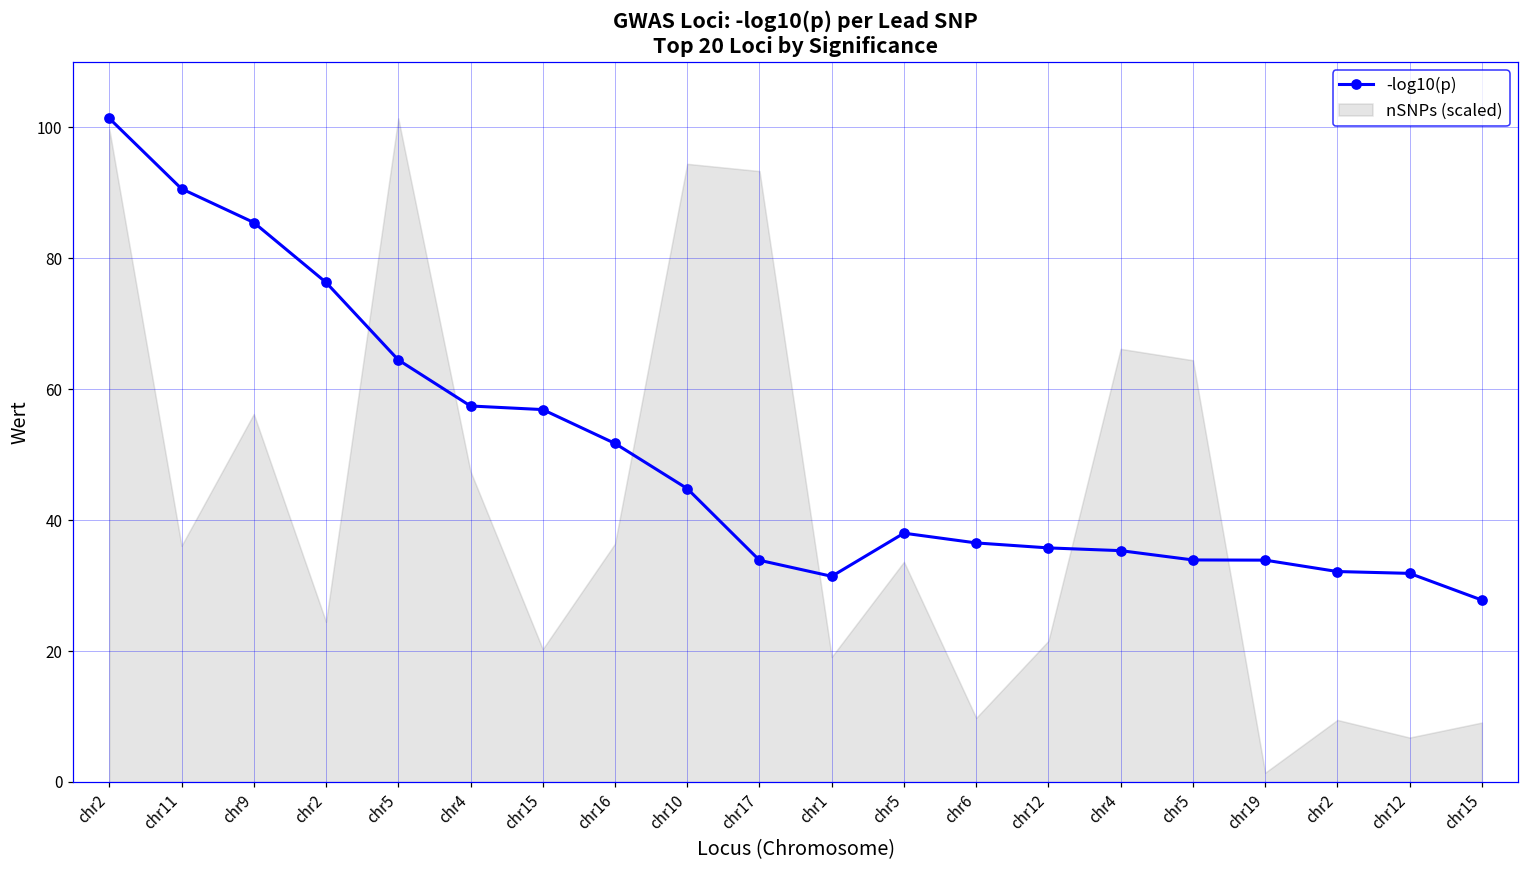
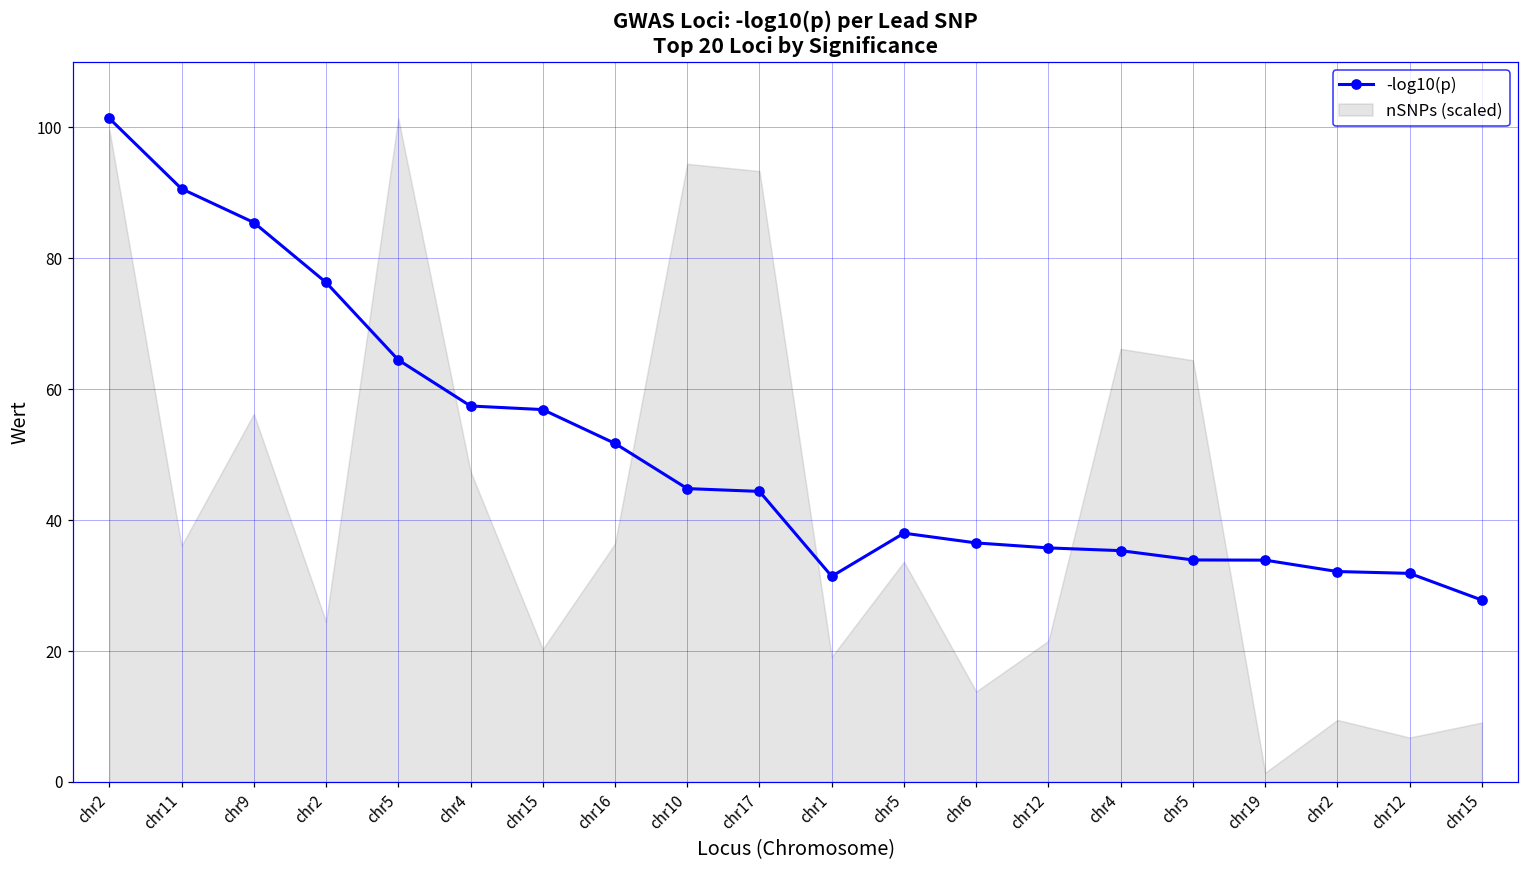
-log10(p), chr17: 34 -> 44
nSNPs (scaled), chr6: 10 -> 14
